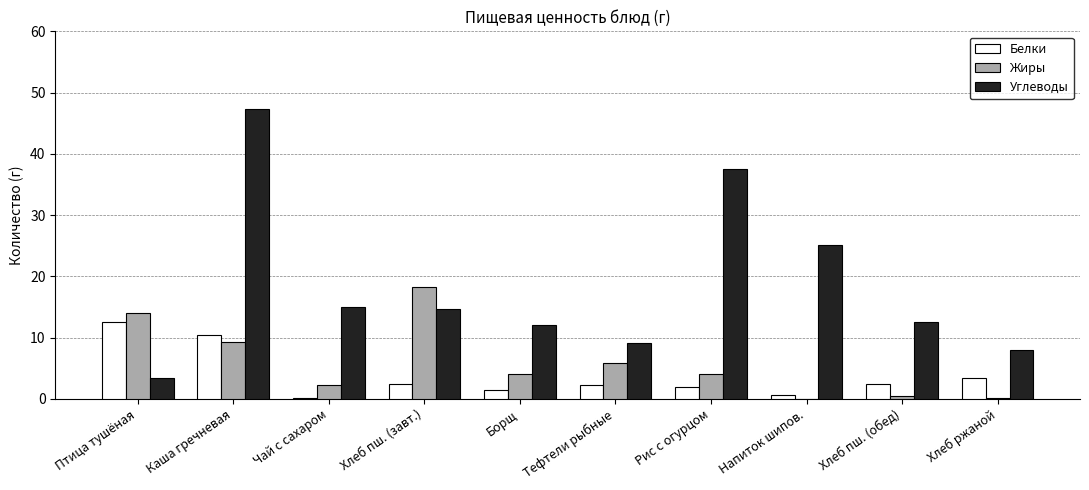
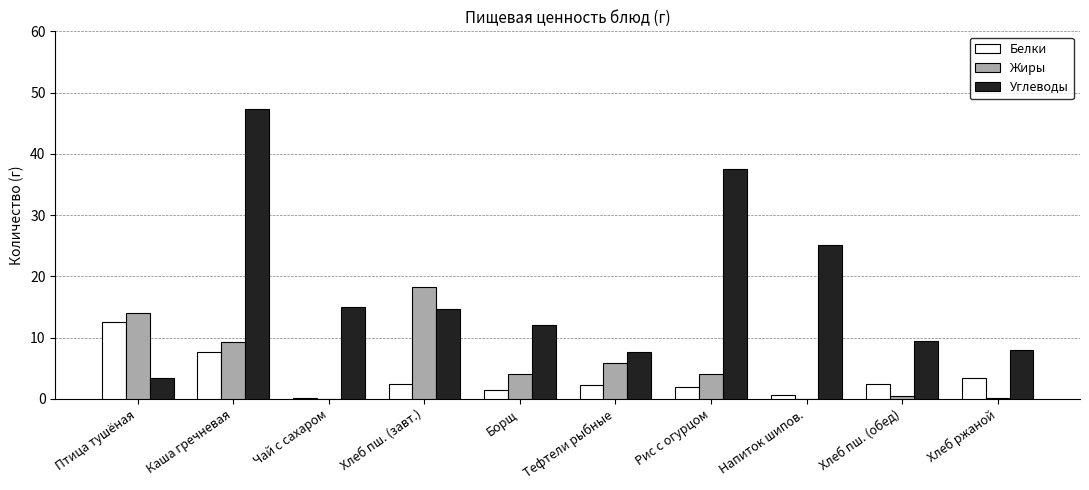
Белки, Каша гречневая: 11 -> 8
Жиры, Чай с сахаром: 2 -> 0
Углеводы, Тефтели рыбные: 9 -> 8
Углеводы, Хлеб пш. (обед): 13 -> 10
